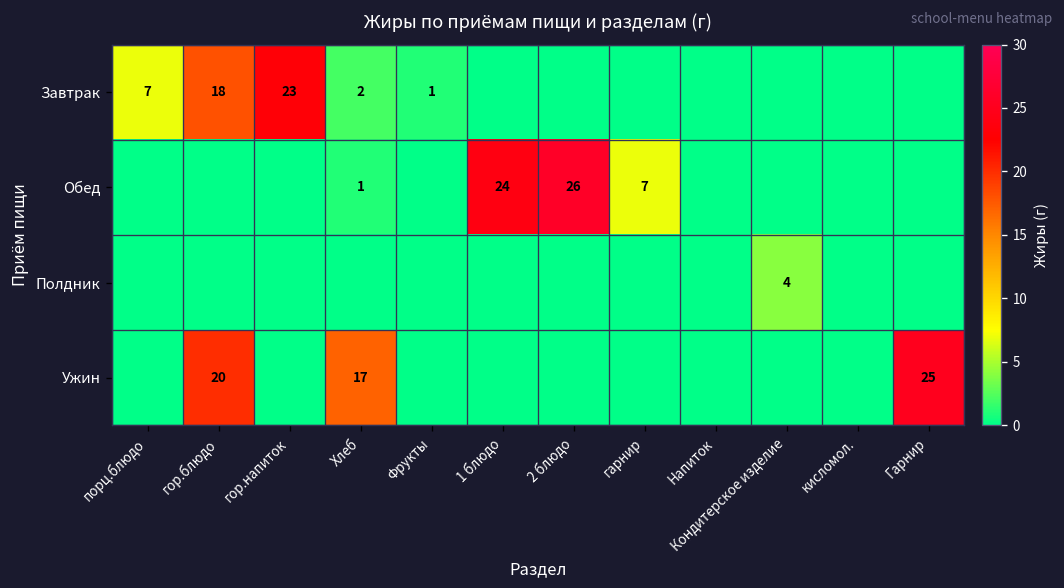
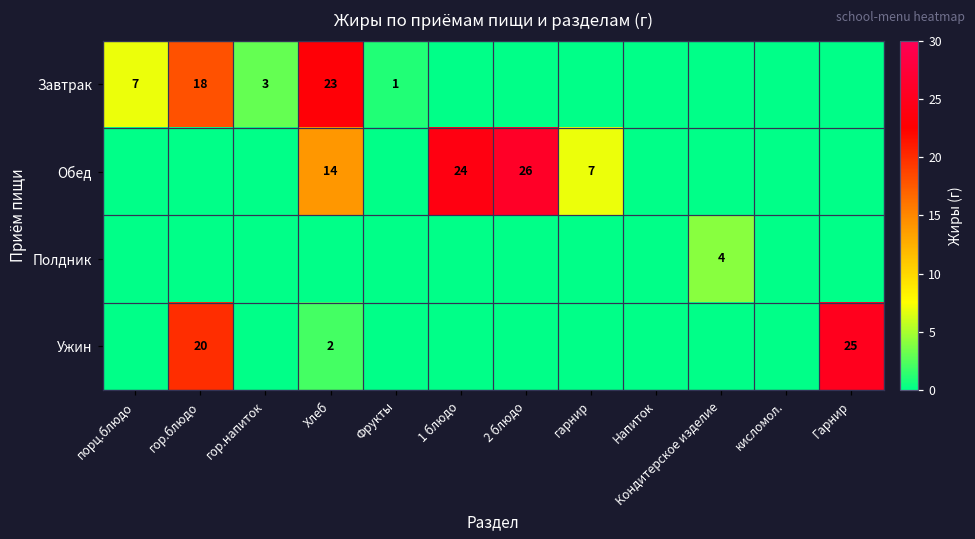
Завтрак, гор.напиток: 23 -> 3
Завтрак, Хлеб: 2 -> 23
Обед, Хлеб: 1 -> 14
Ужин, Хлеб: 17 -> 2
